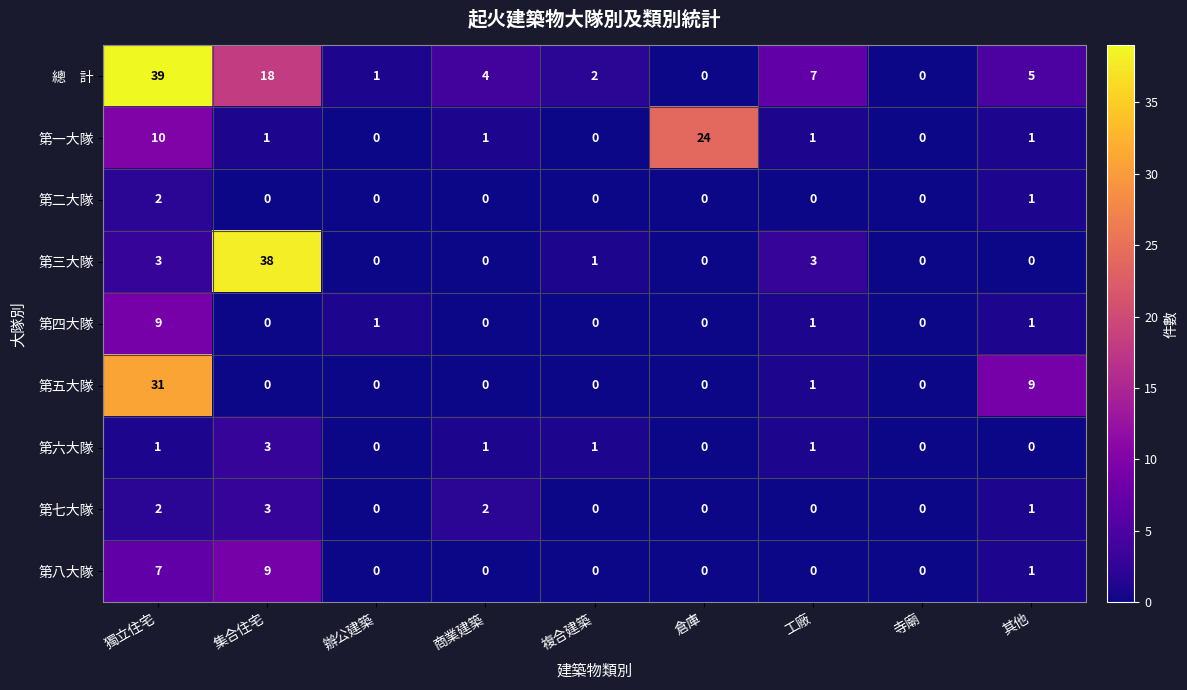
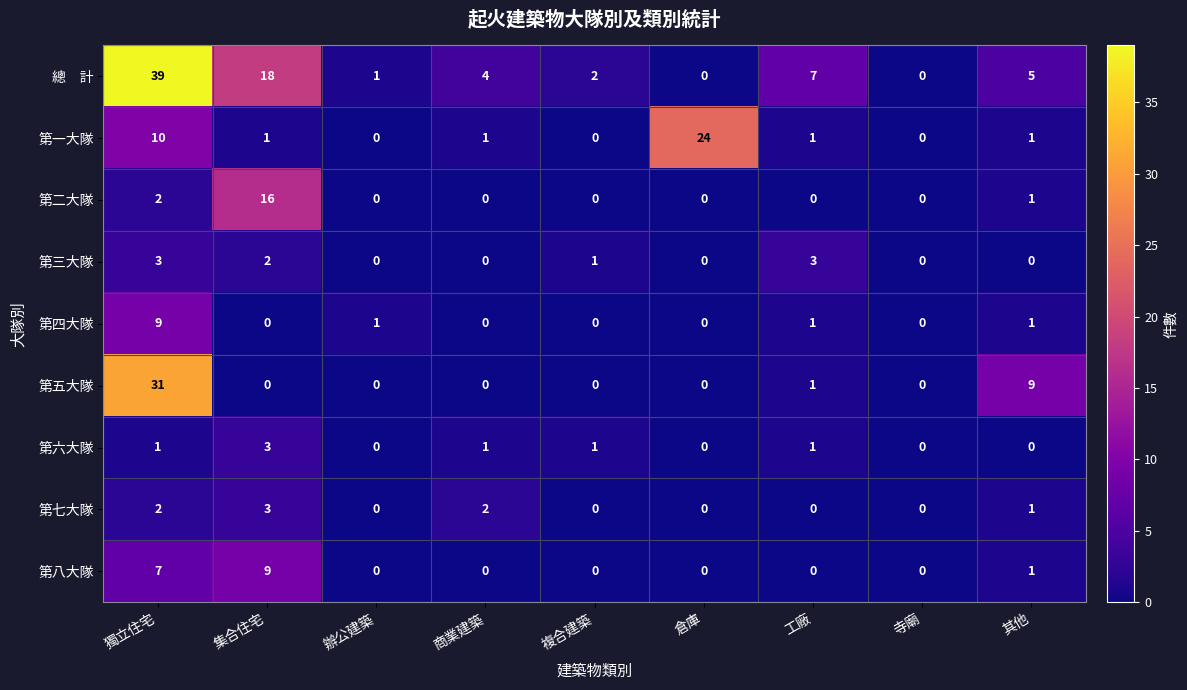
第二大隊, 集合住宅: 0 -> 16
第三大隊, 集合住宅: 38 -> 2
